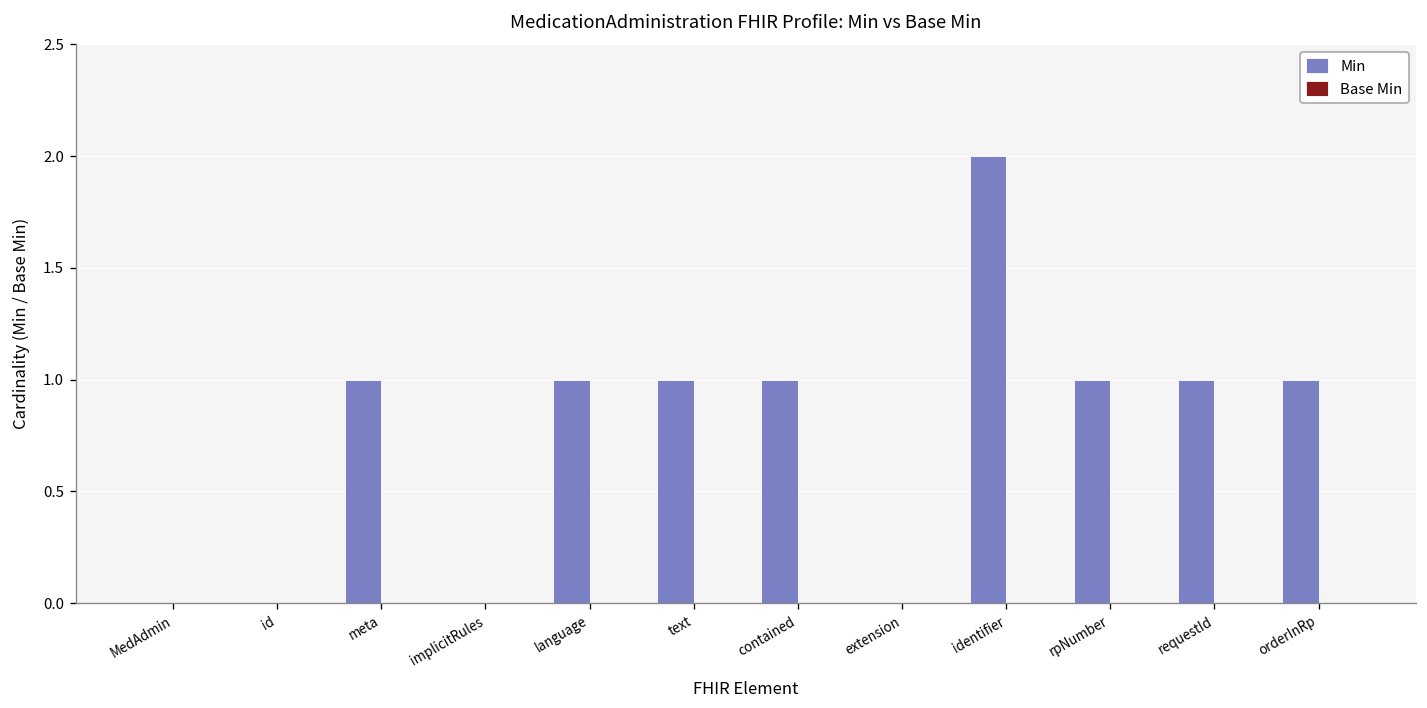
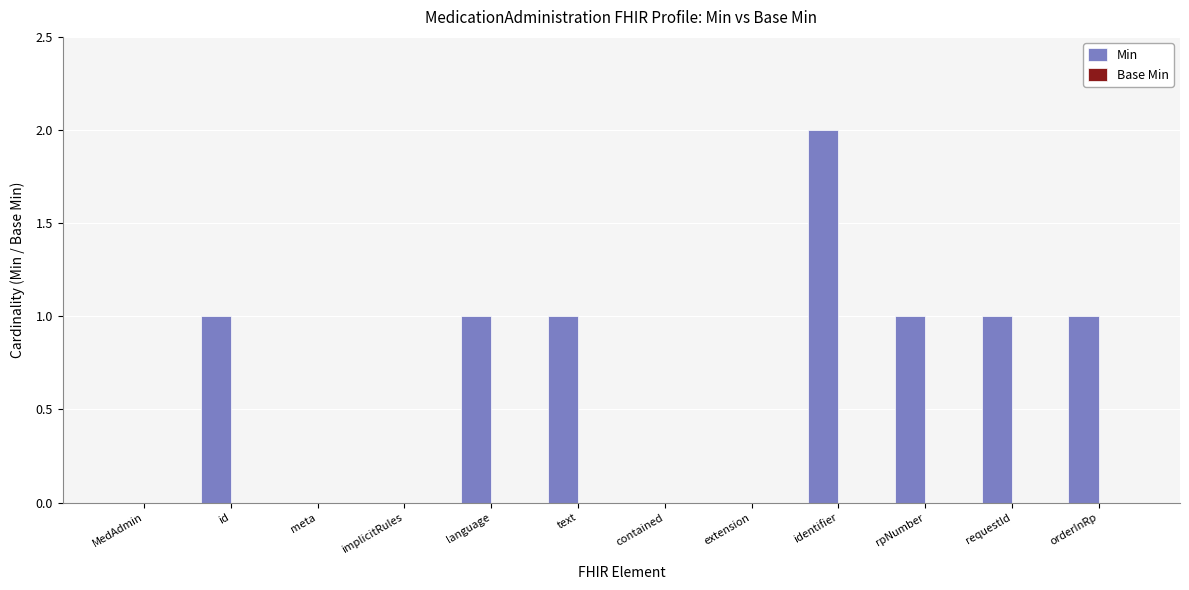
Min, id: 0 -> 1
Min, meta: 1 -> 0
Min, contained: 1 -> 0
